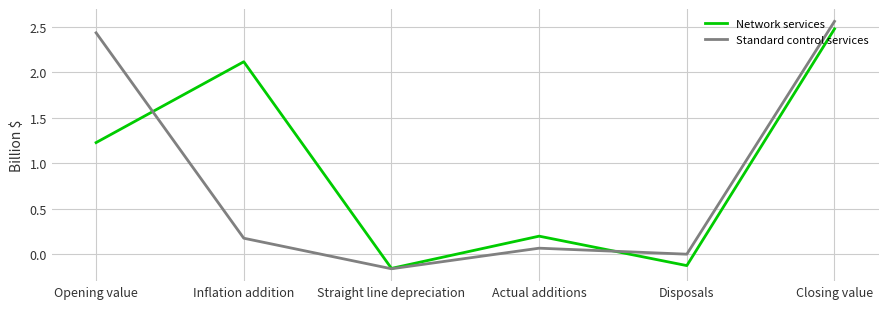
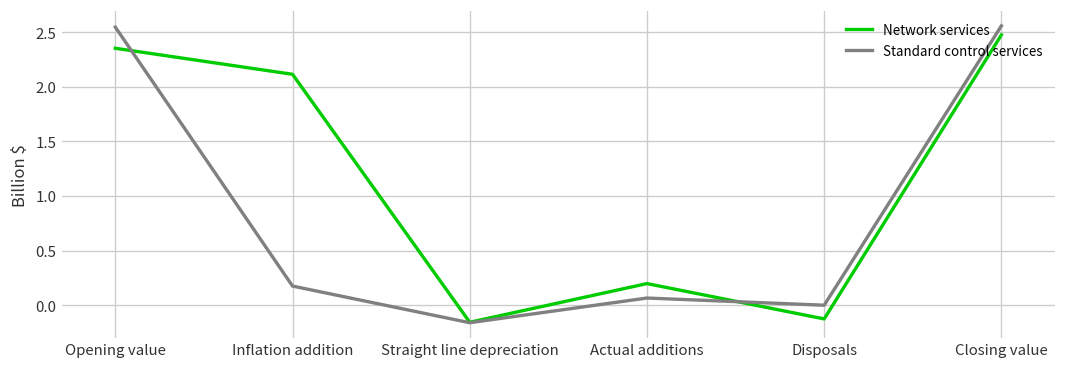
Network services, Opening value: 1.2 -> 2.4
Standard control services, Opening value: 2.4 -> 2.5
